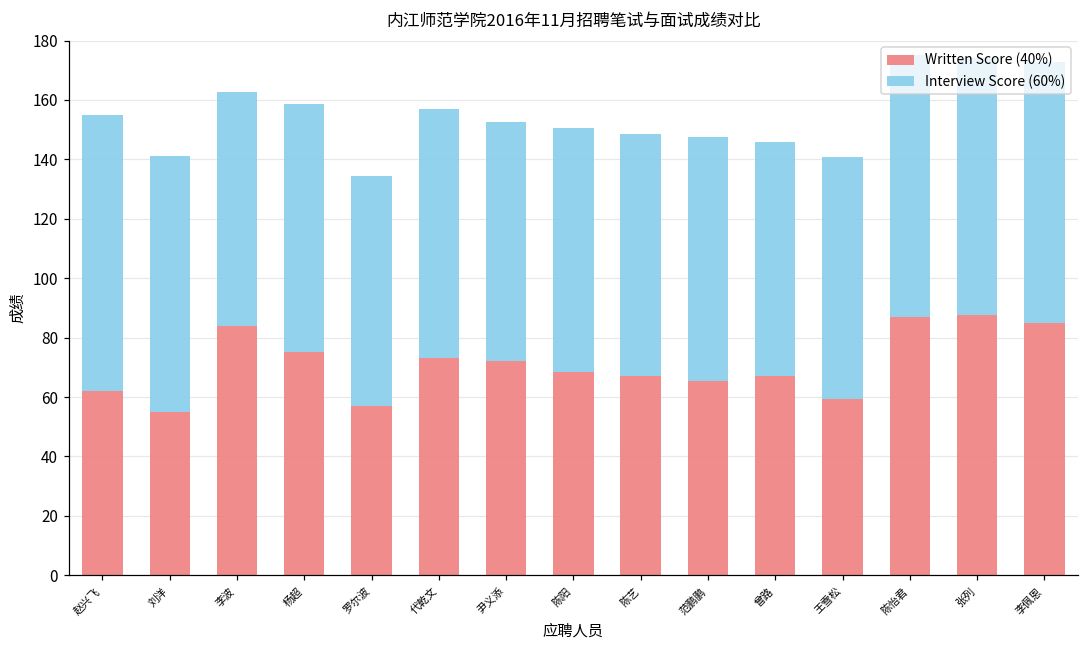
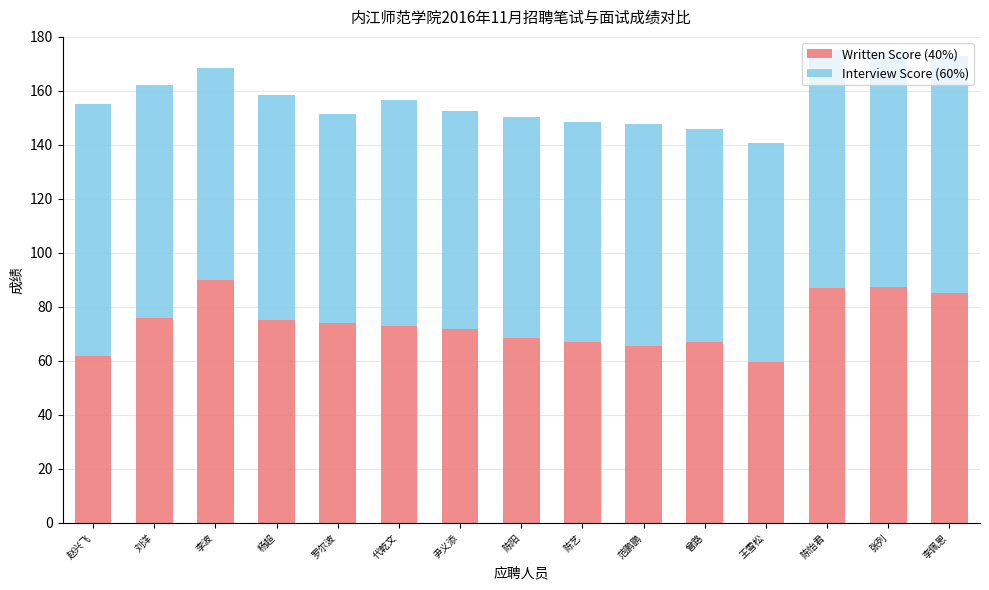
Written Score (40%), 刘洋: 55 -> 76
Written Score (40%), 李波: 84 -> 90
Written Score (40%), 罗尔波: 57 -> 74
